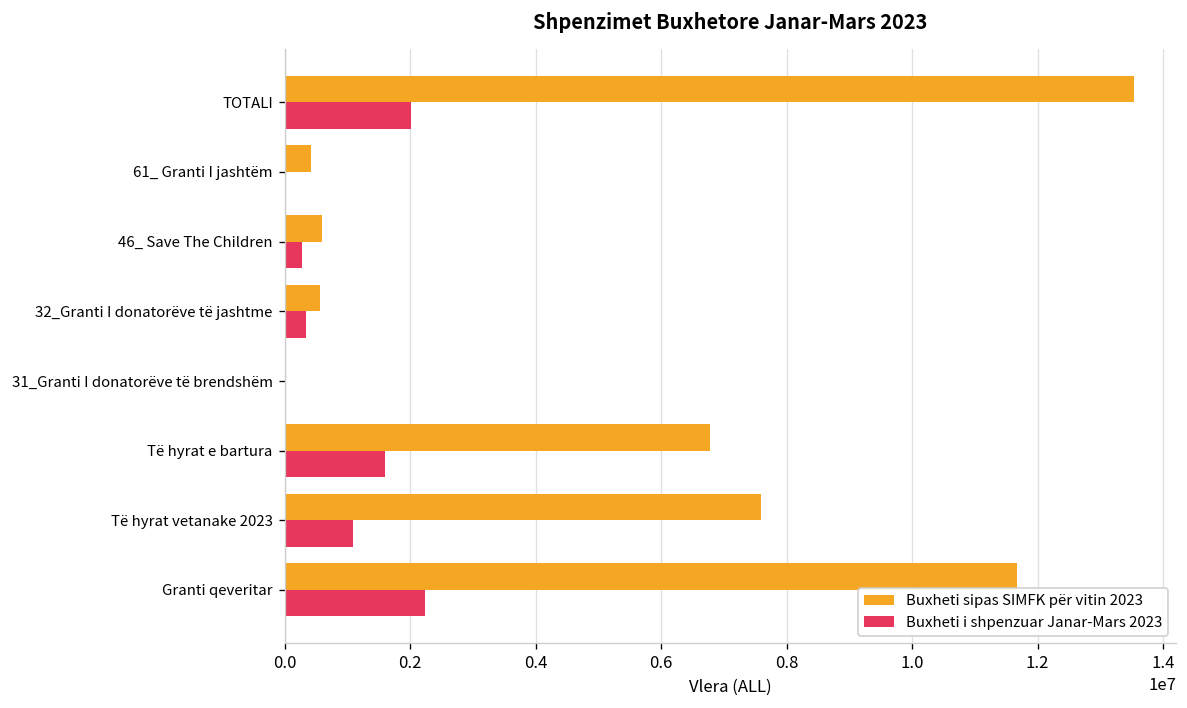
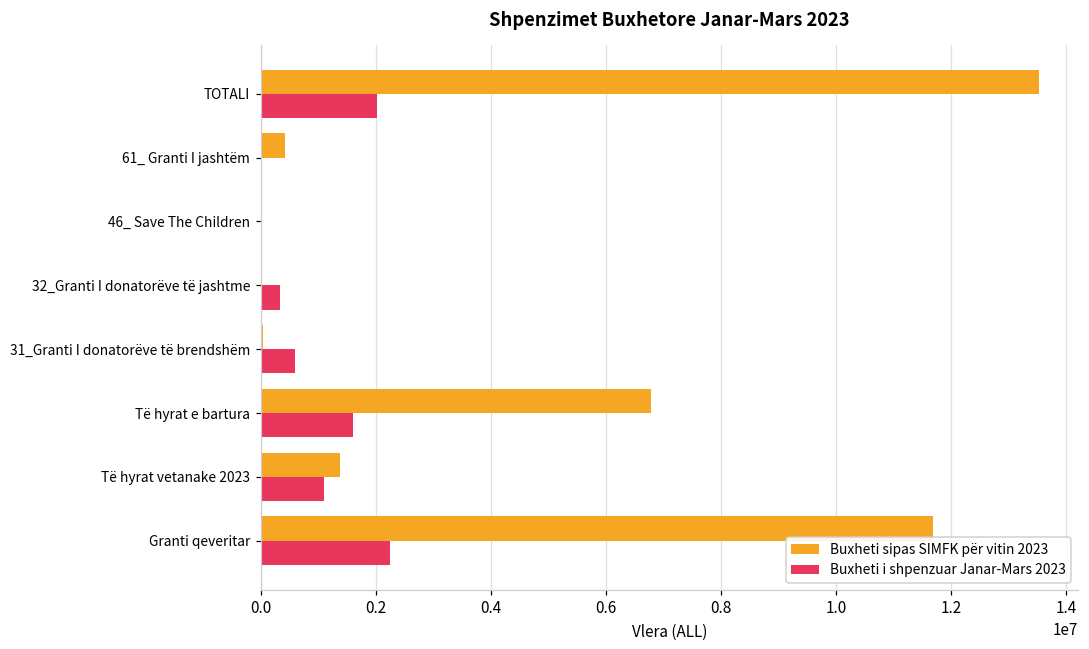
Buxheti sipas SIMFK për vitin 2023, 46_ Save The Children: 600000 -> 0
Buxheti i shpenzuar Janar-Mars 2023, 46_ Save The Children: 300000 -> 0
Buxheti sipas SIMFK për vitin 2023, 32_Granti I donatorëve të jashtme: 600000 -> 0
Buxheti i shpenzuar Janar-Mars 2023, 31_Granti I donatorëve të brendshëm: 0 -> 600000
Buxheti sipas SIMFK për vitin 2023, Të hyrat vetanake 2023: 7600000 -> 1400000
